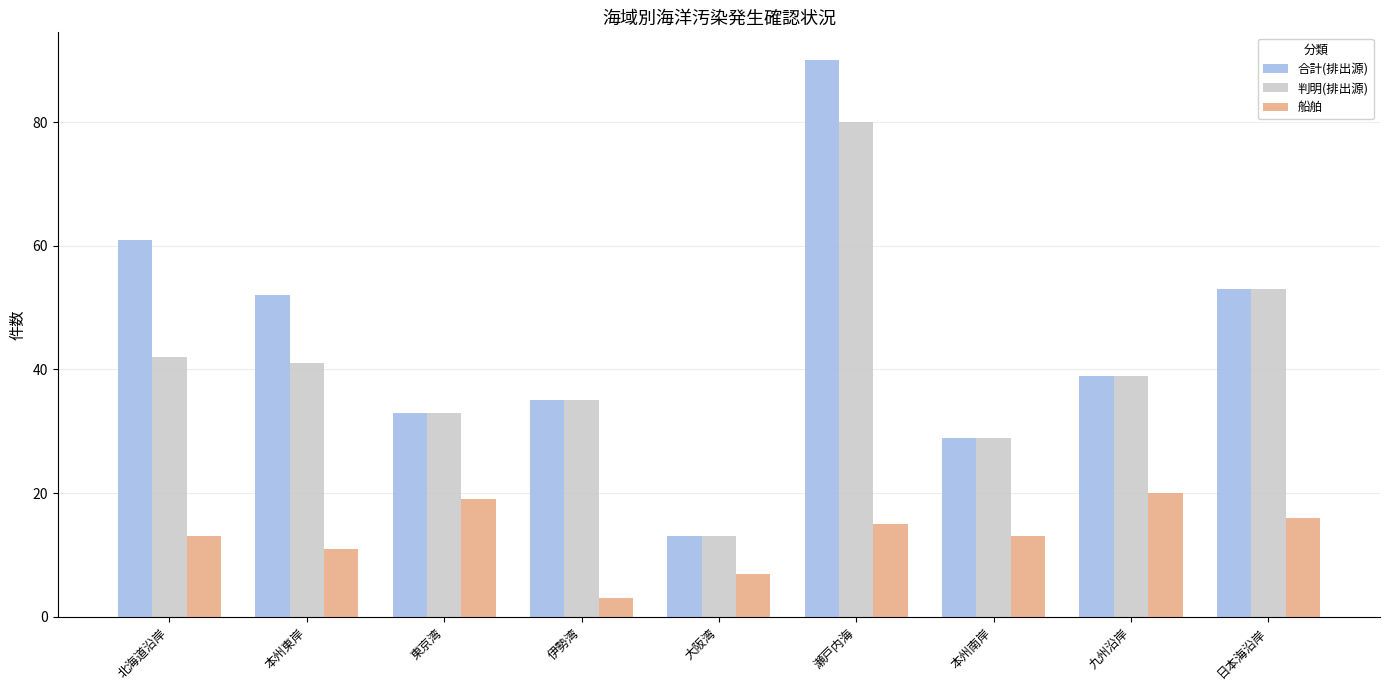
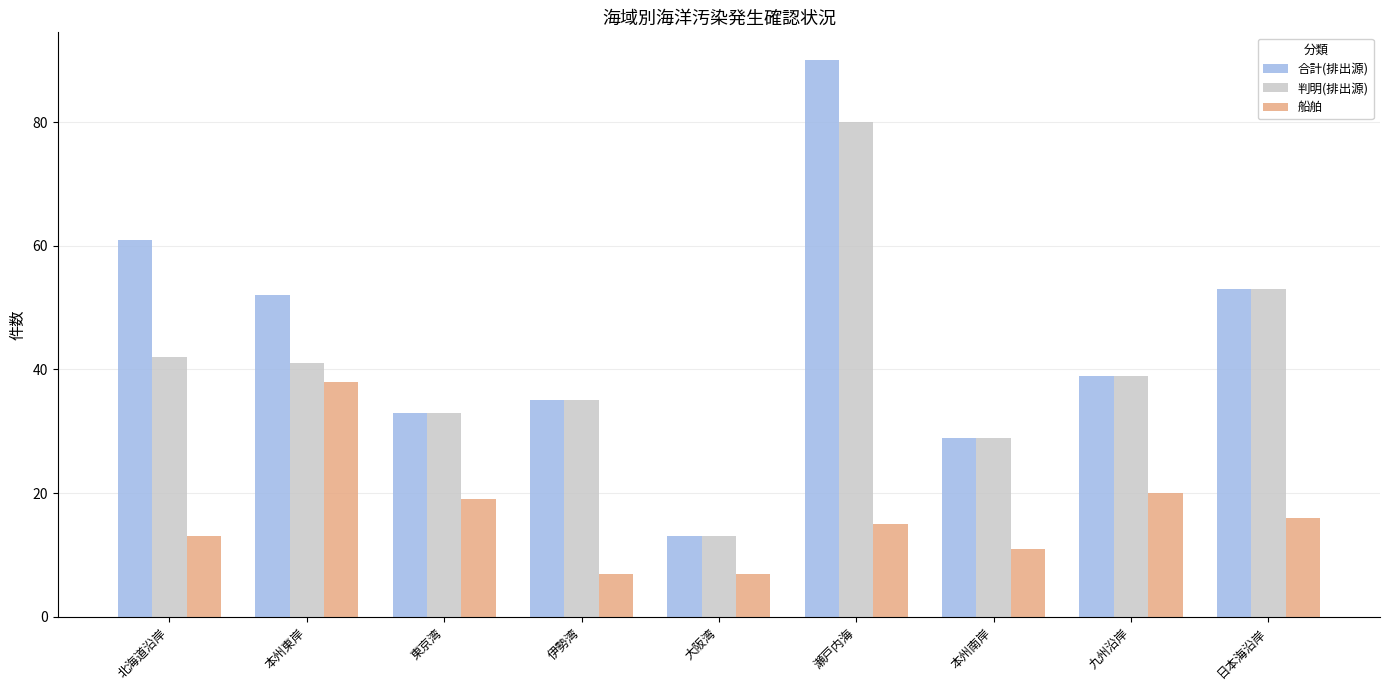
船舶, 本州東岸: 11 -> 38
船舶, 伊勢湾: 3 -> 7
船舶, 本州南岸: 13 -> 11
